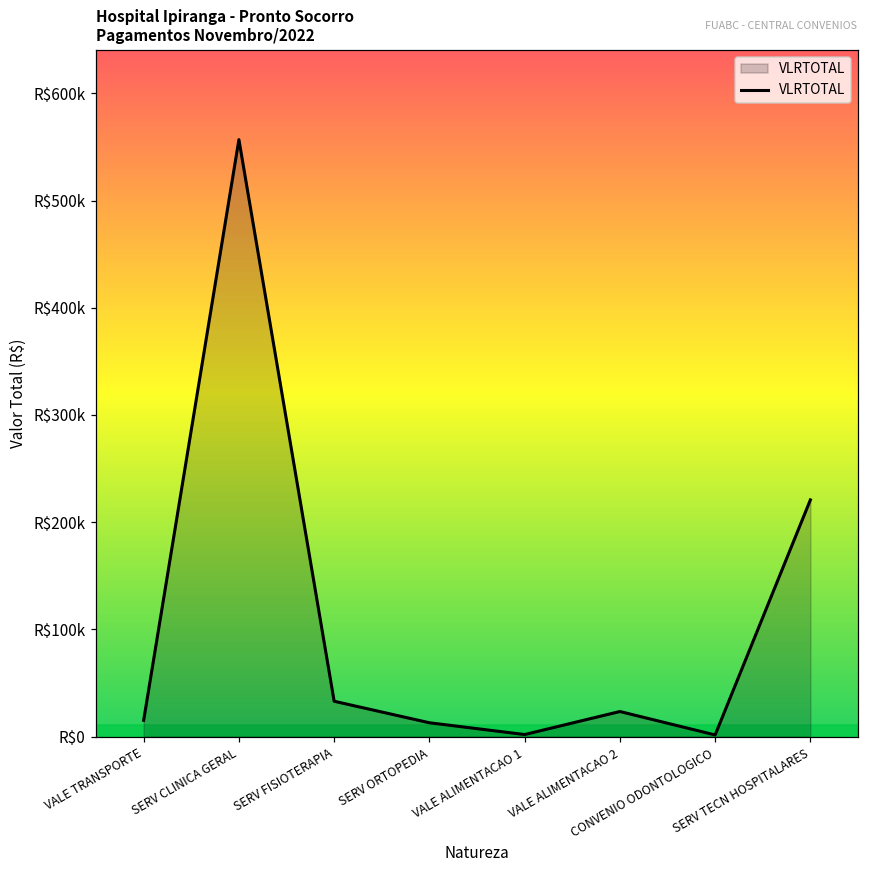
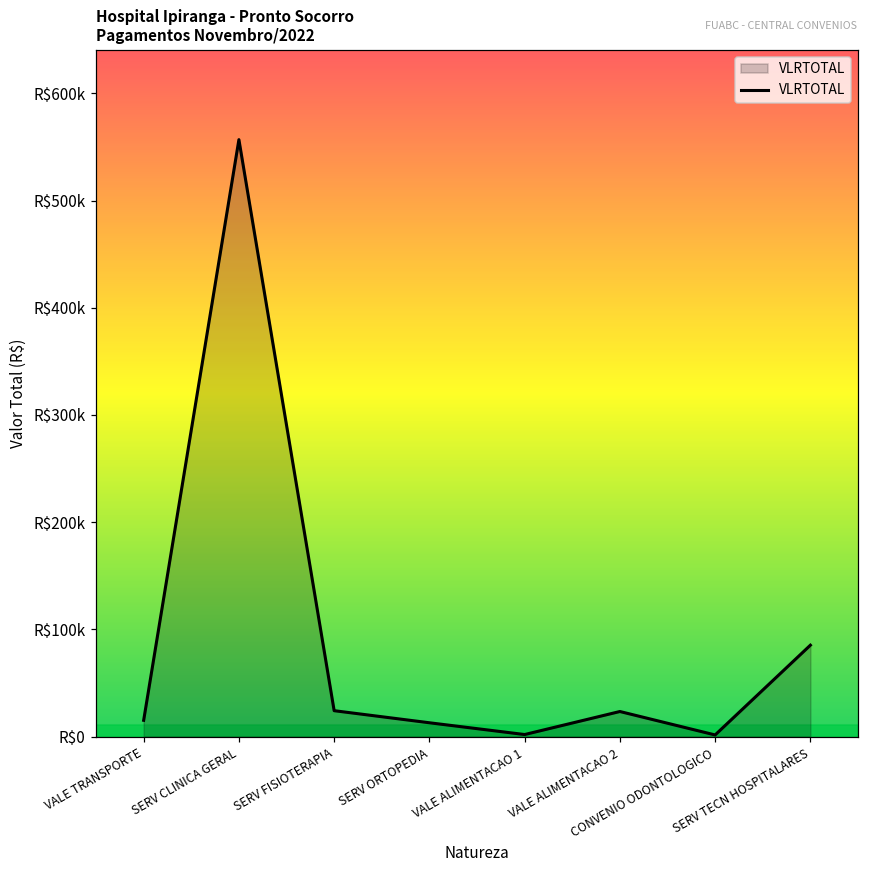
SERV FISIOTERAPIA: R$30000 -> R$20000
SERV TECN HOSPITALARES: R$220000 -> R$90000
